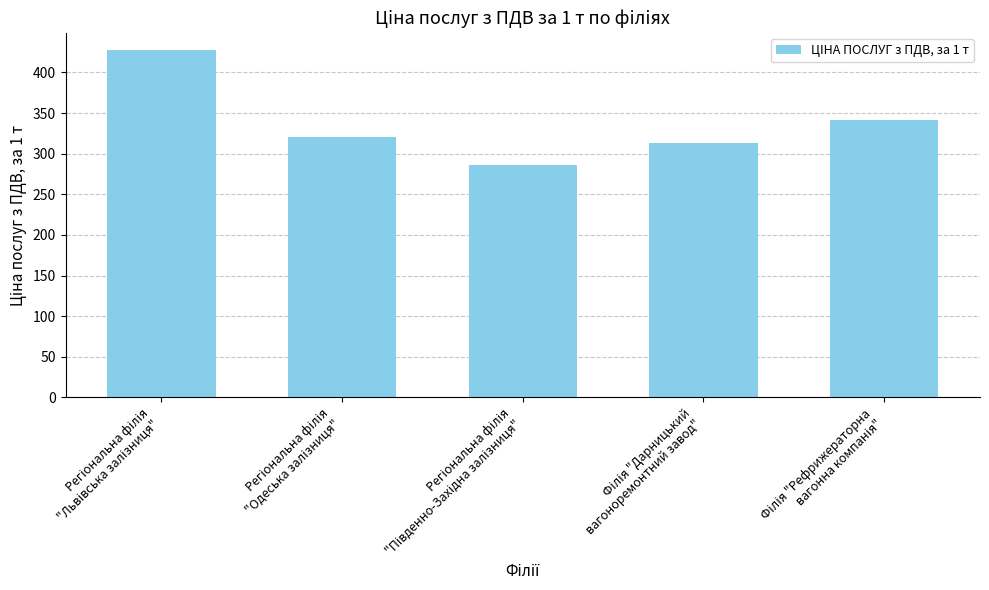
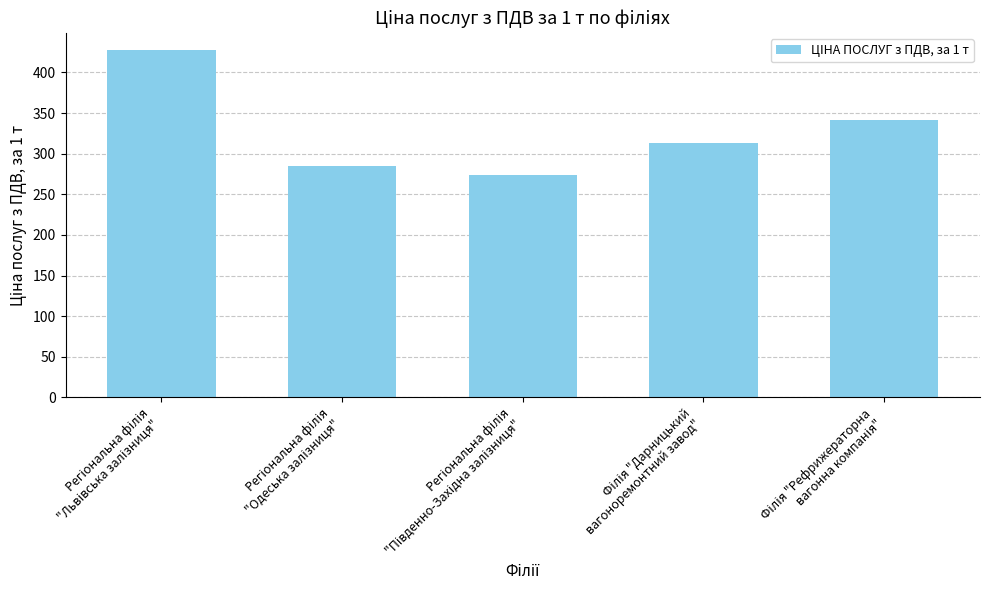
Регіональна філія "Одеська залізниця": 320 -> 280
Регіональна філія "Південно-Західна залізниця": 290 -> 270
